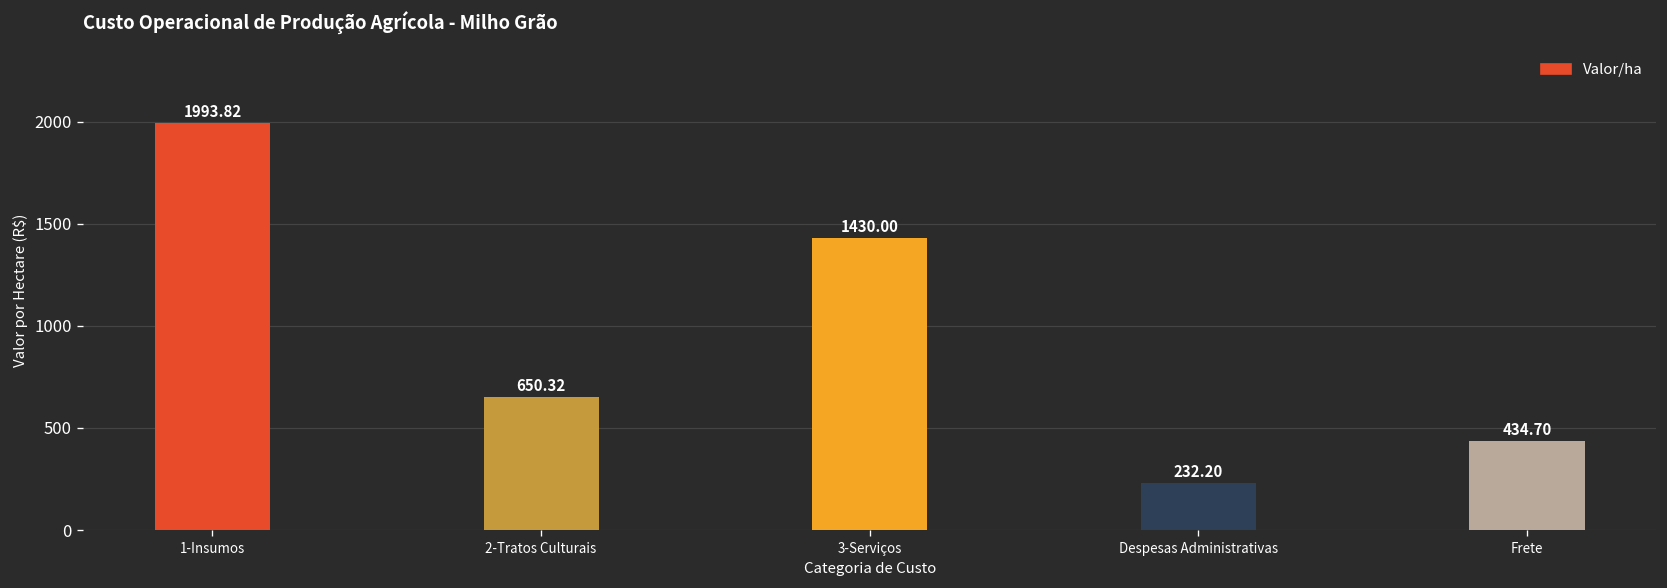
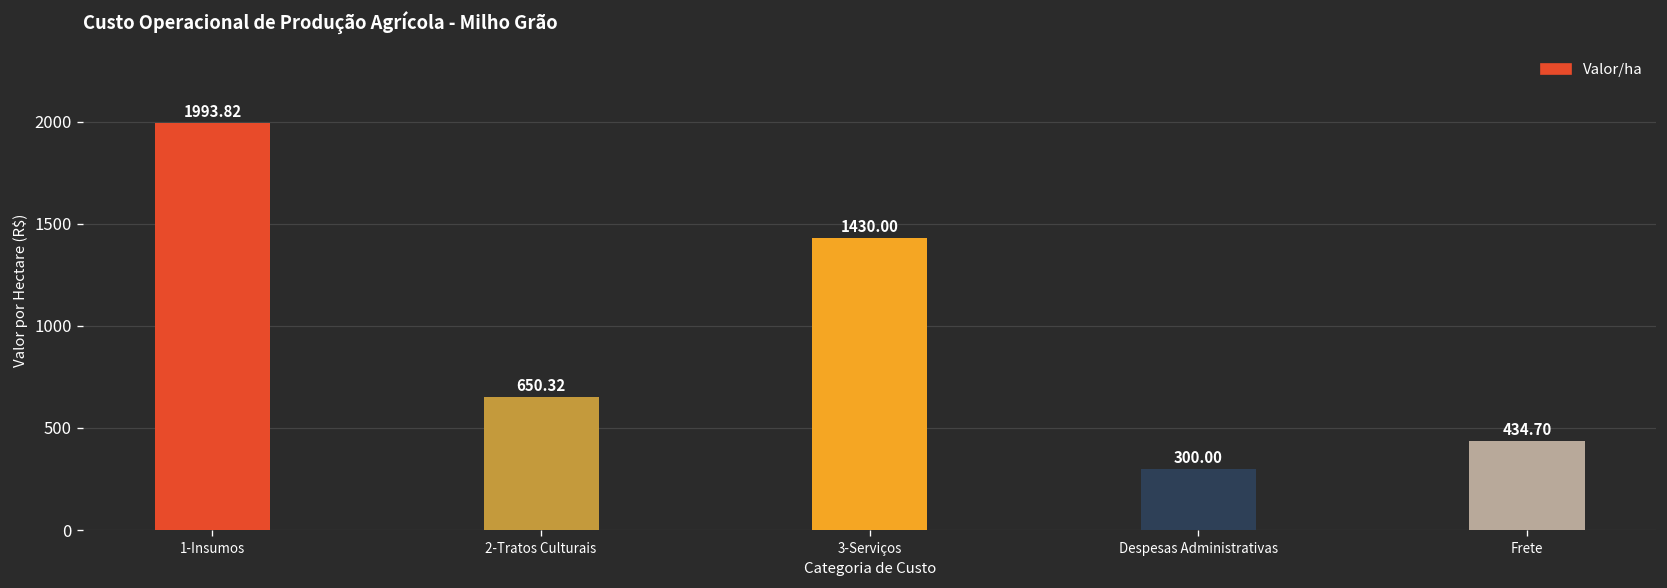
Despesas Administrativas: 232.20 -> 300.00
